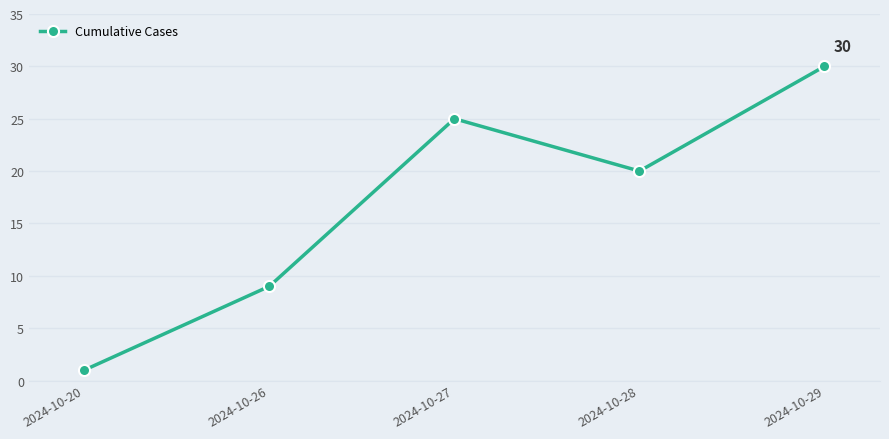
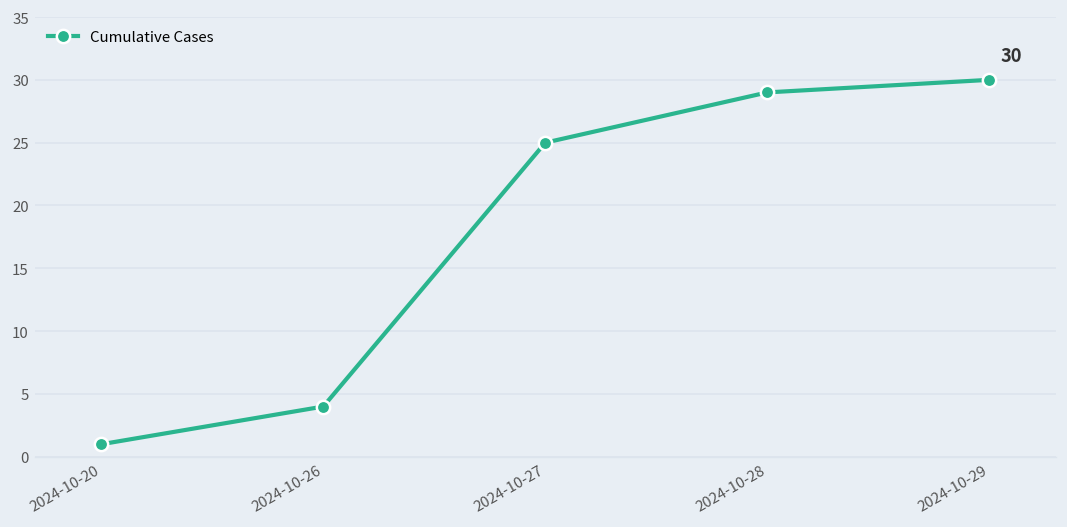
2024-10-26: 9 -> 4
2024-10-28: 20 -> 29
